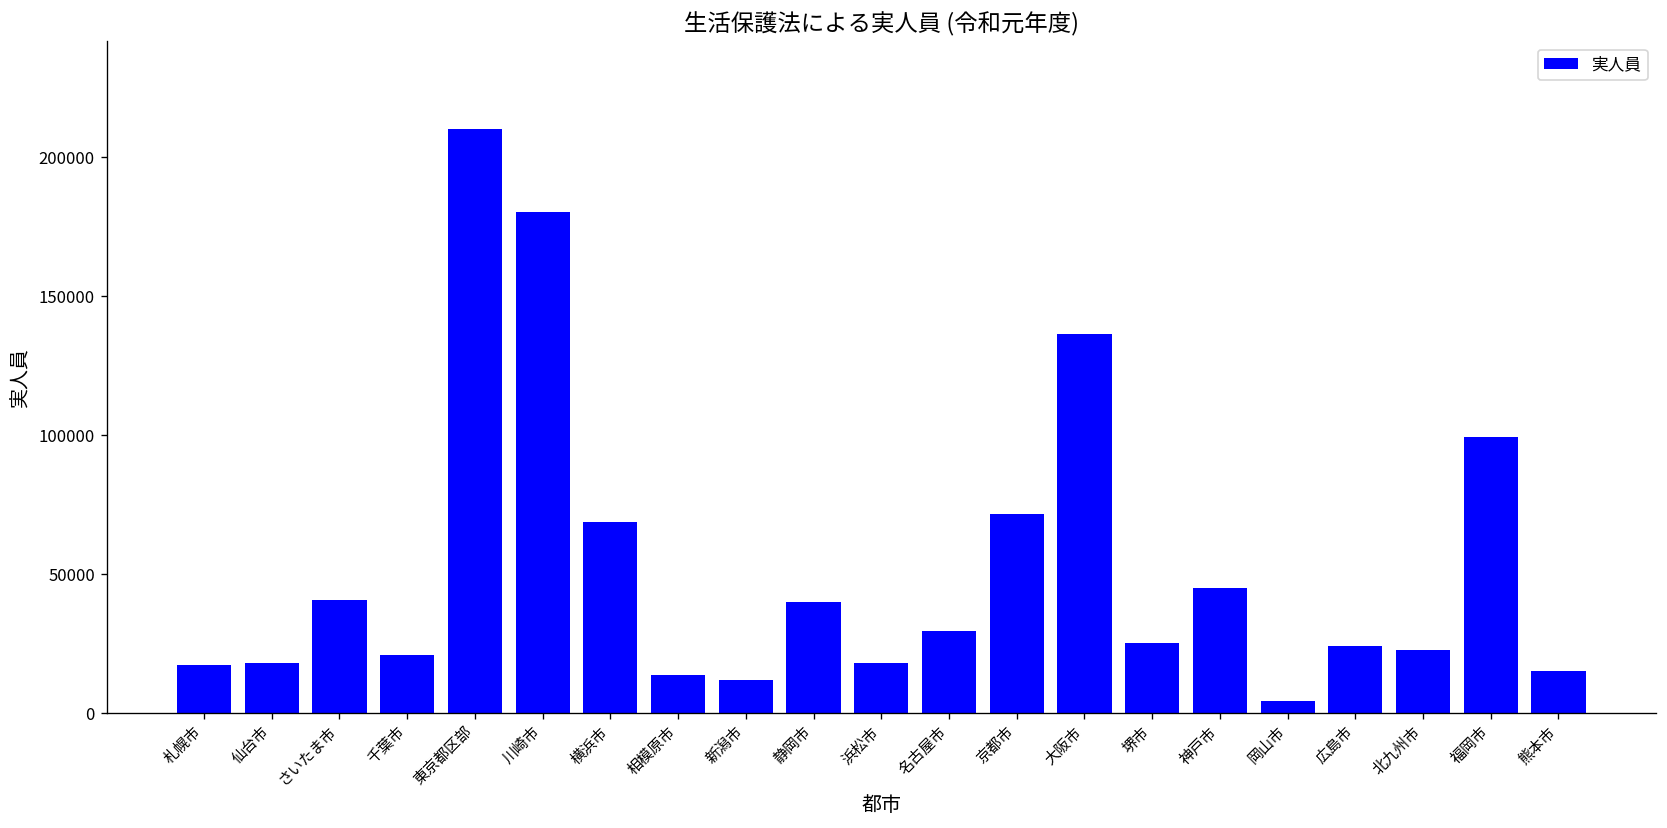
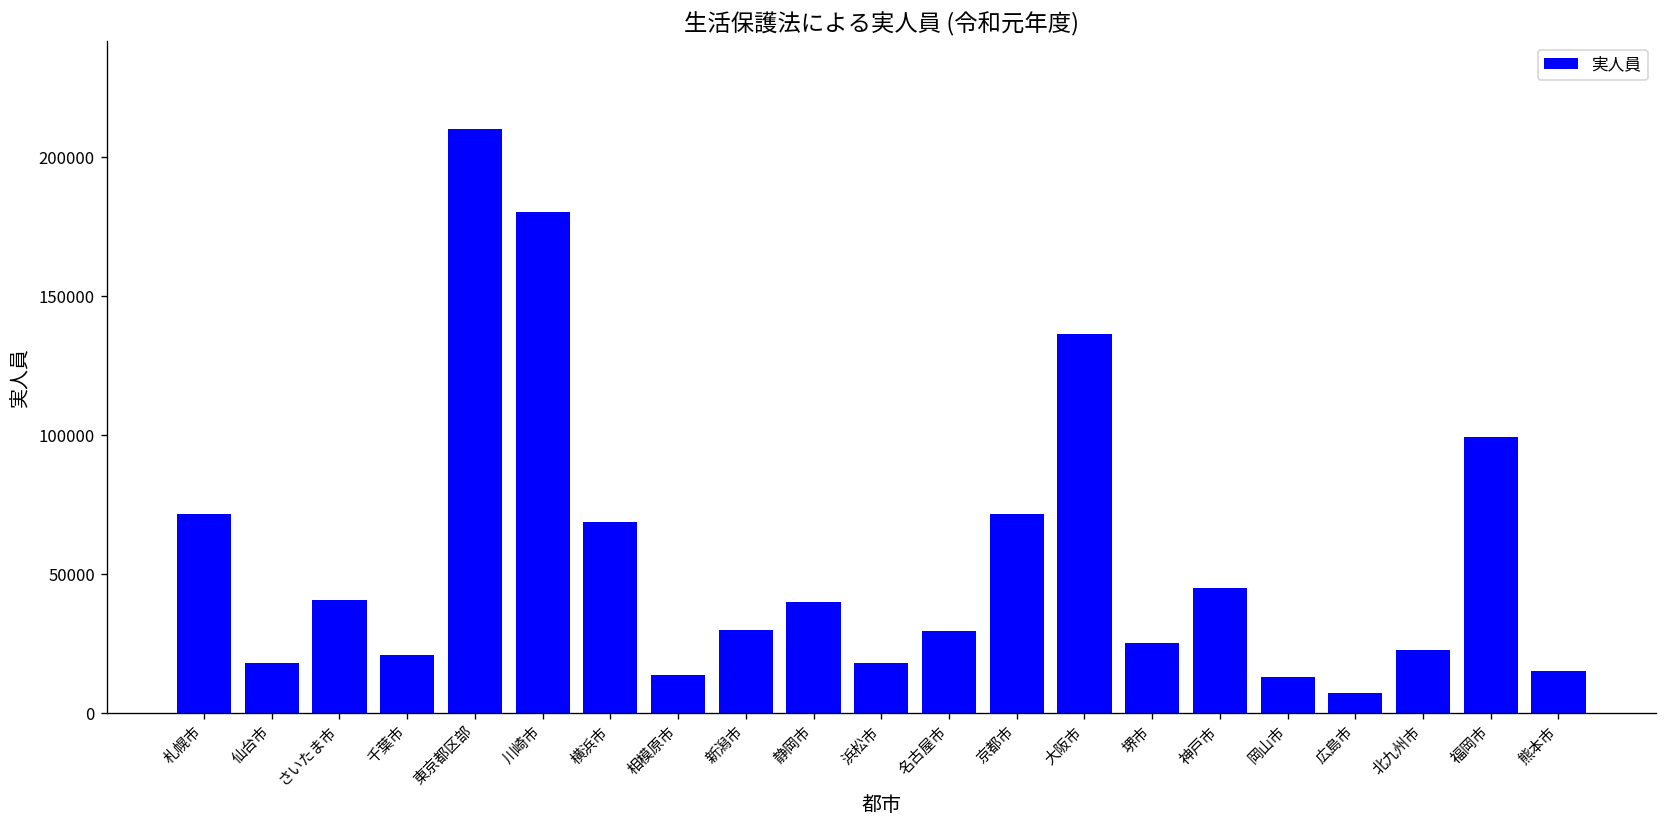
札幌市: 17000 -> 72000
新潟市: 12000 -> 30000
岡山市: 4000 -> 13000
広島市: 24000 -> 7000
